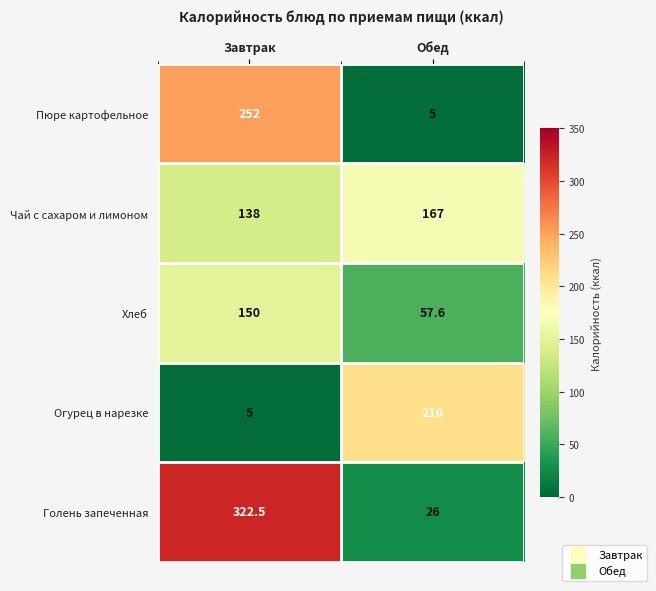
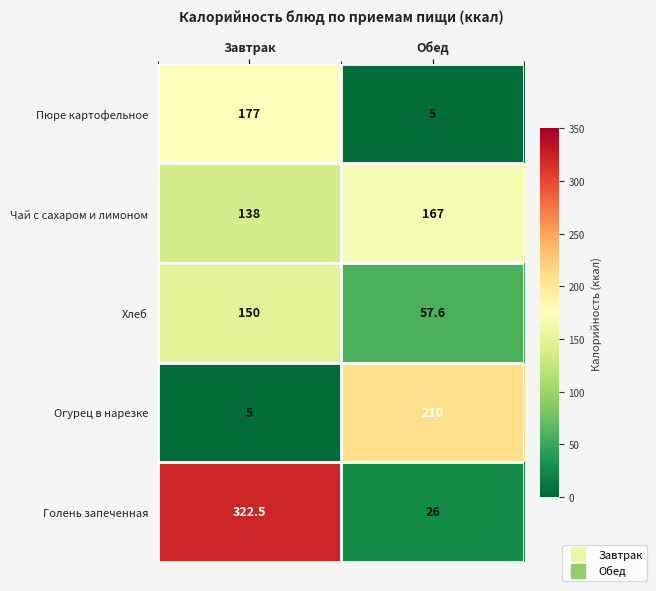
Пюре картофельное, Завтрак: 252 -> 177
